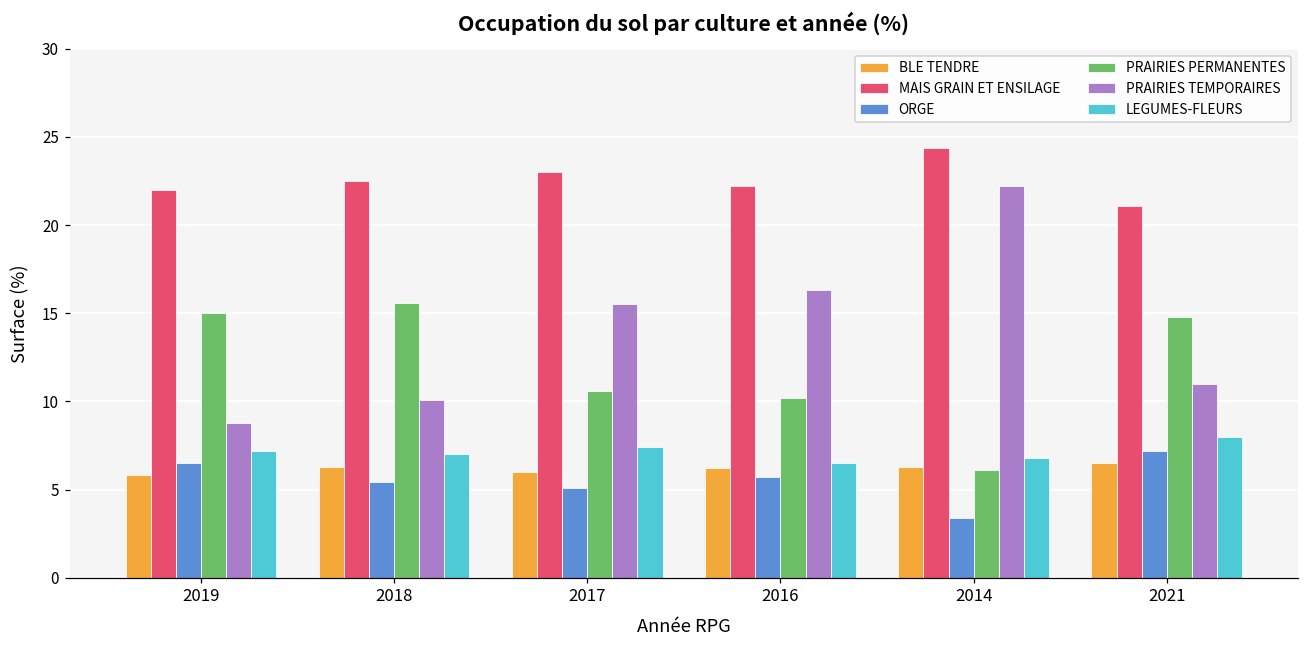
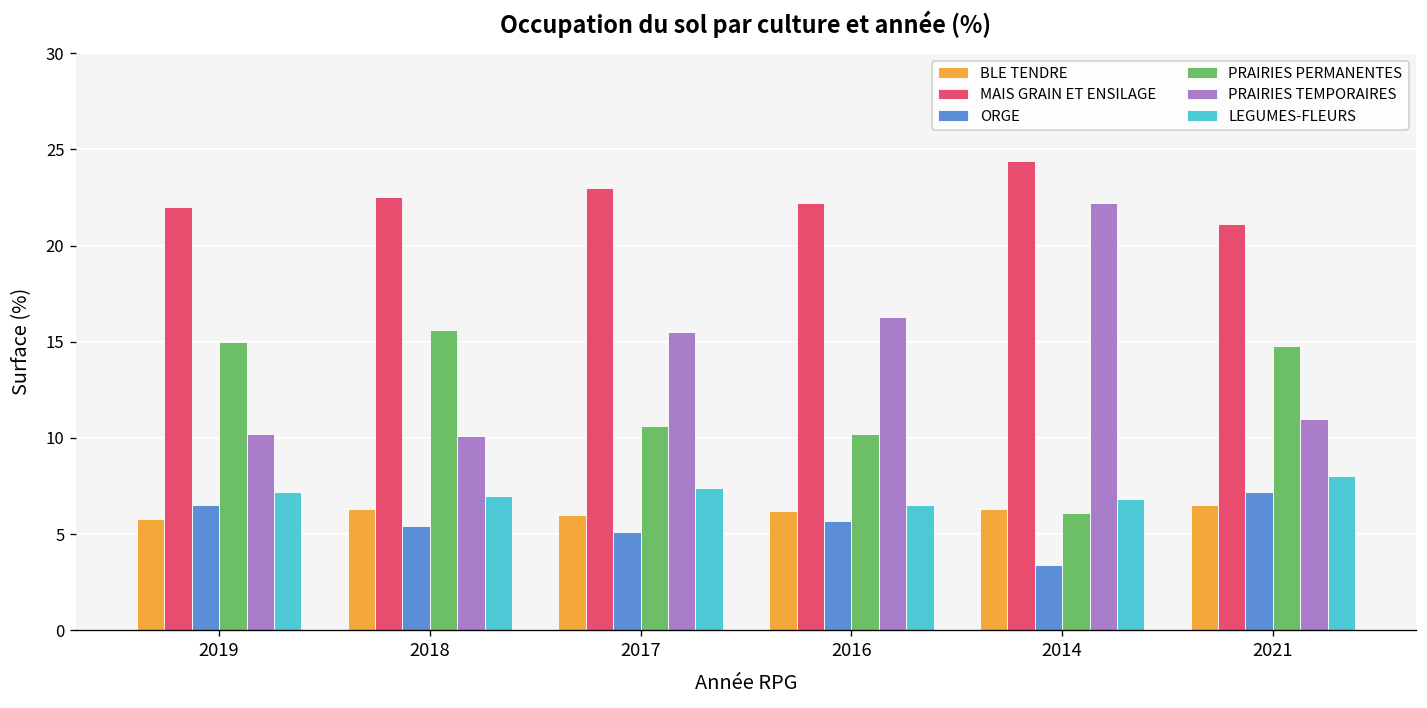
PRAIRIES TEMPORAIRES, 2019: 8.8 -> 10.2
